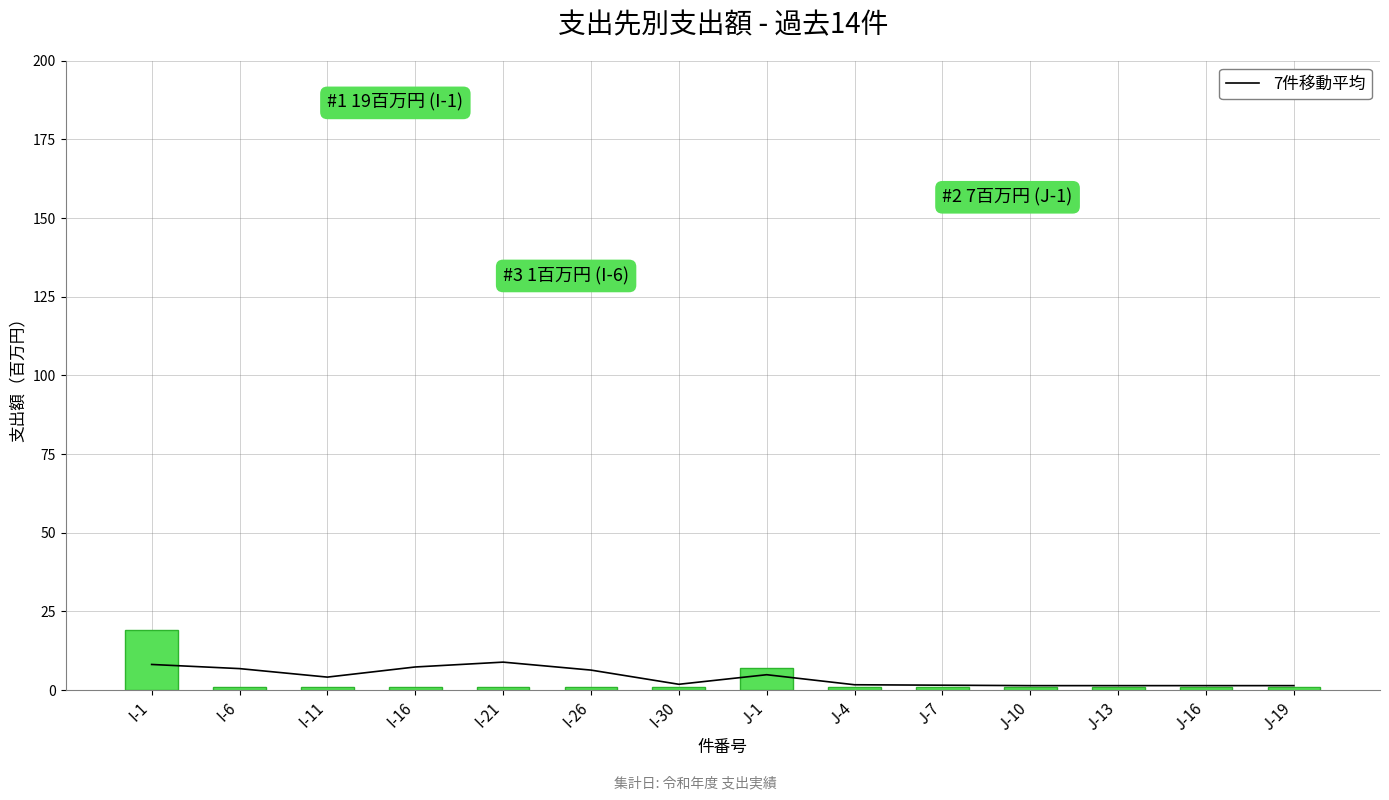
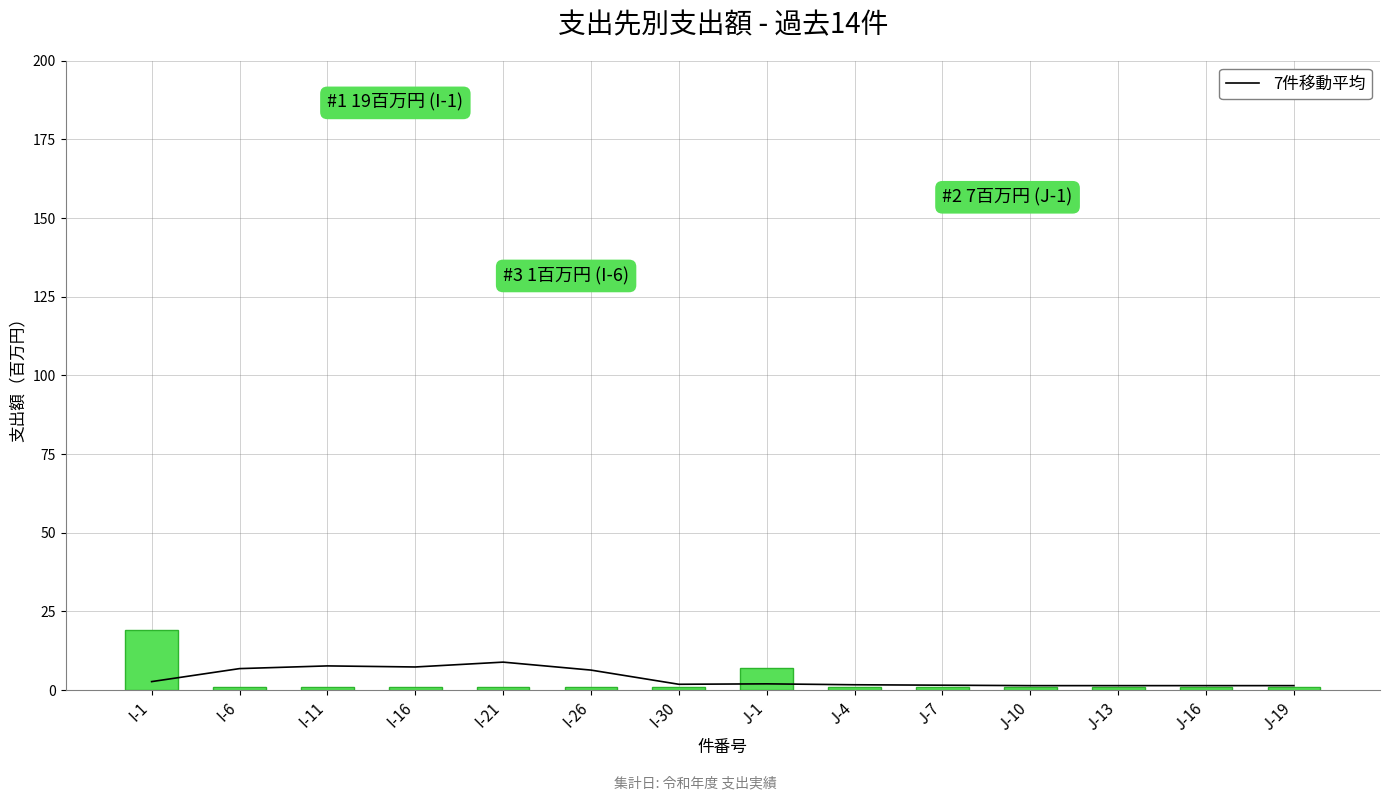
7件移動平均, I-1: 8 -> 3
7件移動平均, I-11: 4 -> 8
7件移動平均, J-1: 5 -> 2
